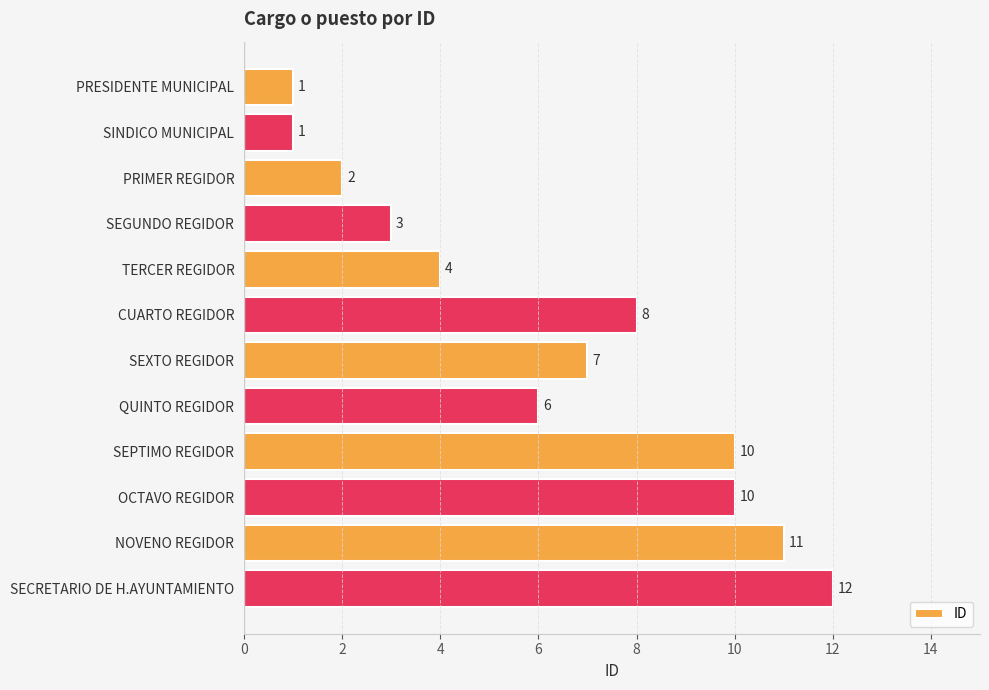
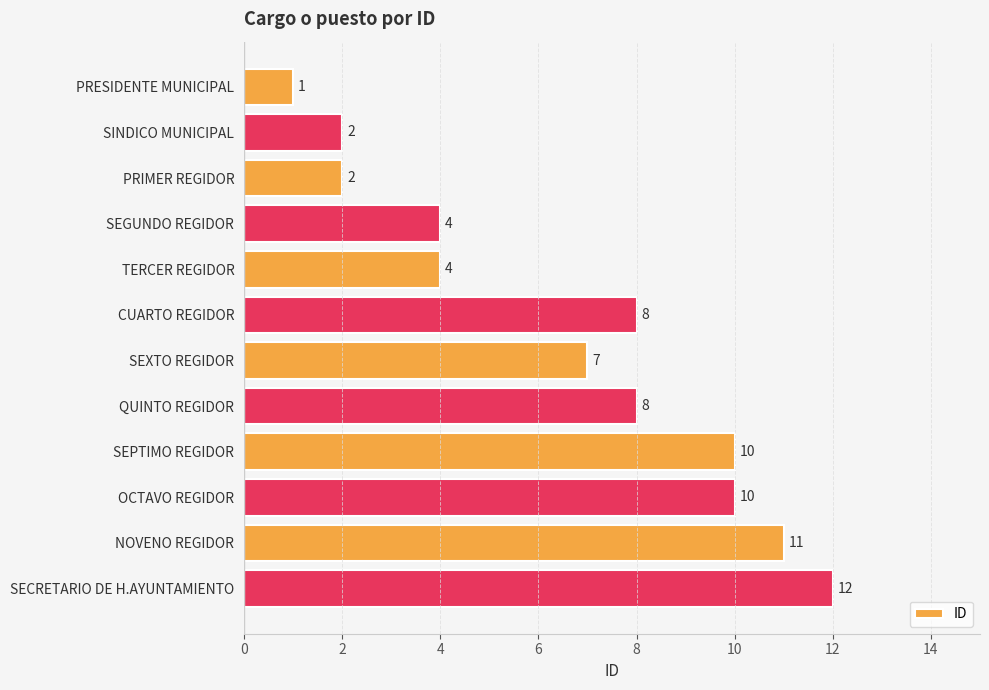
SINDICO MUNICIPAL: 1 -> 2
SEGUNDO REGIDOR: 3 -> 4
QUINTO REGIDOR: 6 -> 8
